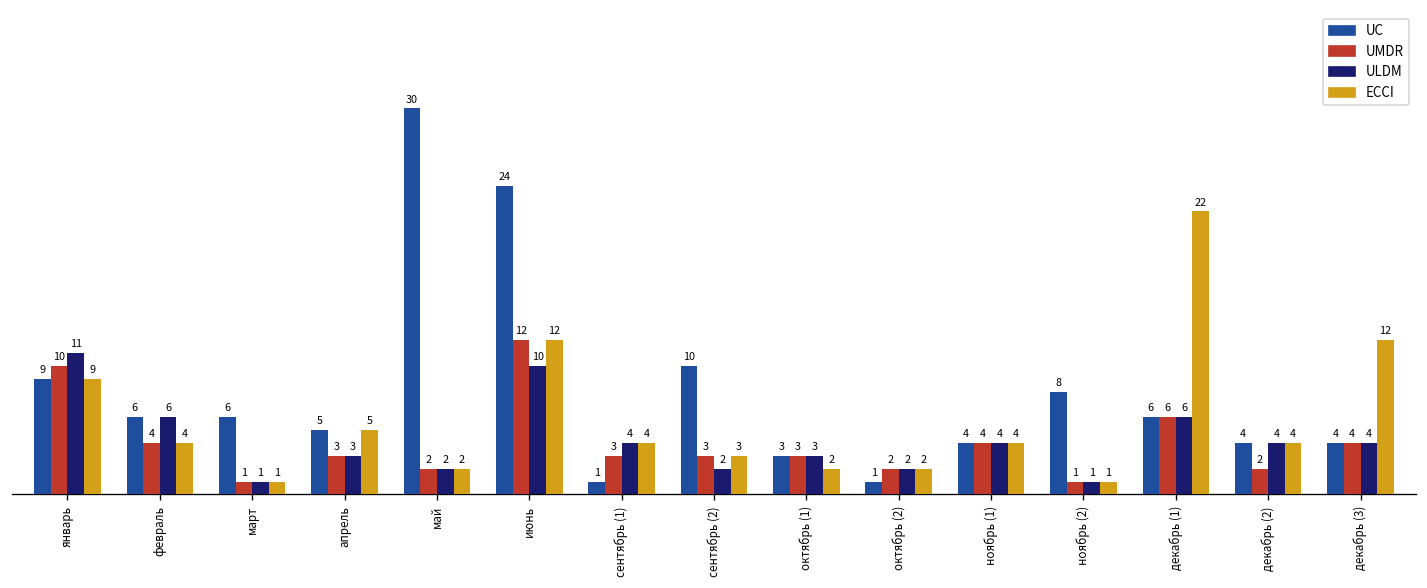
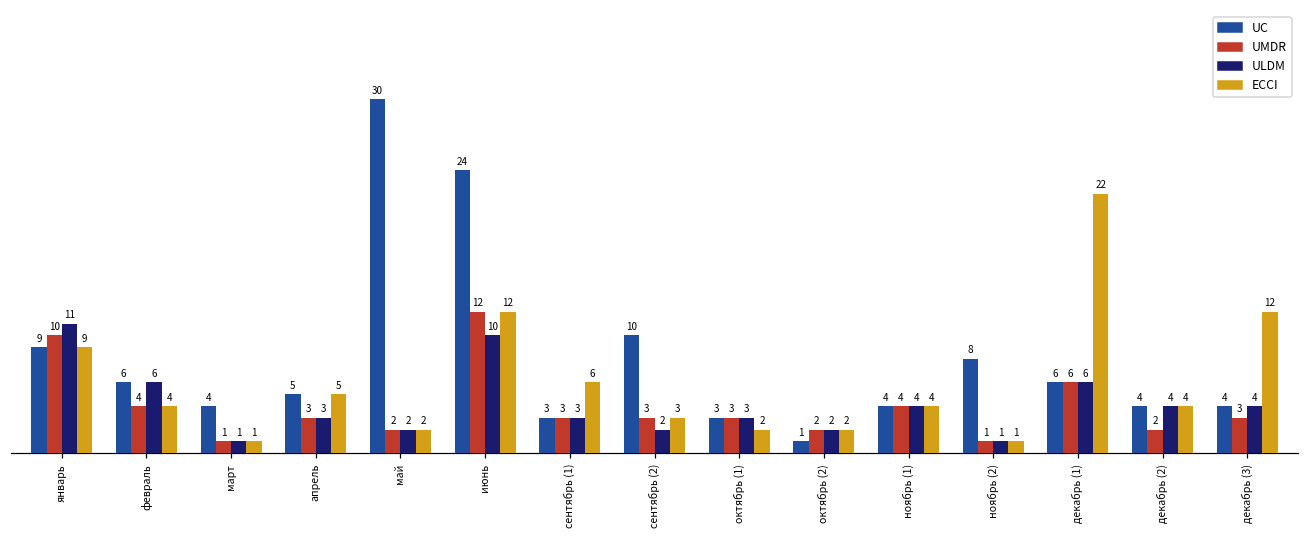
UC, март: 6 -> 4
UC, сентябрь (1): 1 -> 3
ULDM, сентябрь (1): 4 -> 3
ECCI, сентябрь (1): 4 -> 6
UMDR, декабрь (3): 4 -> 3
